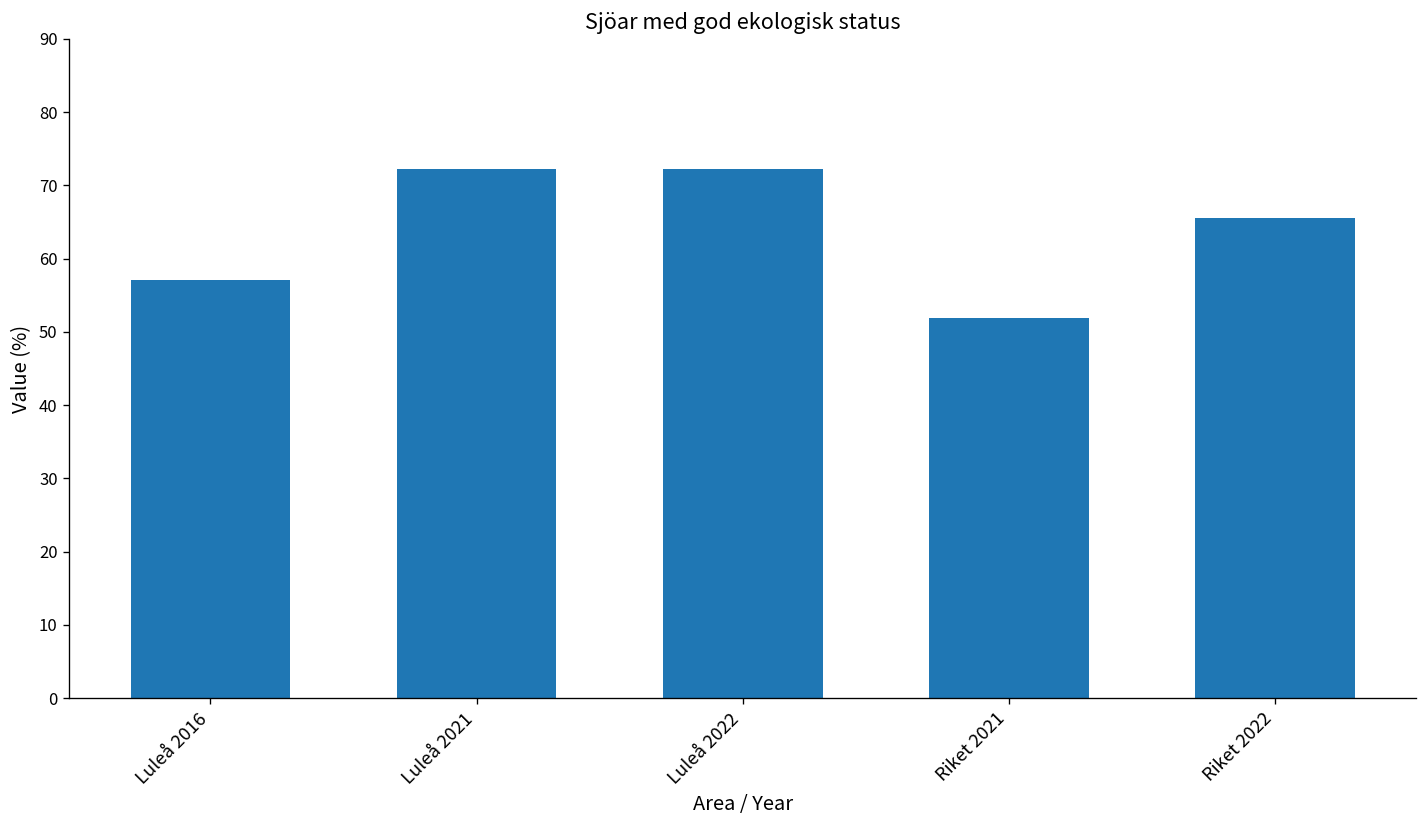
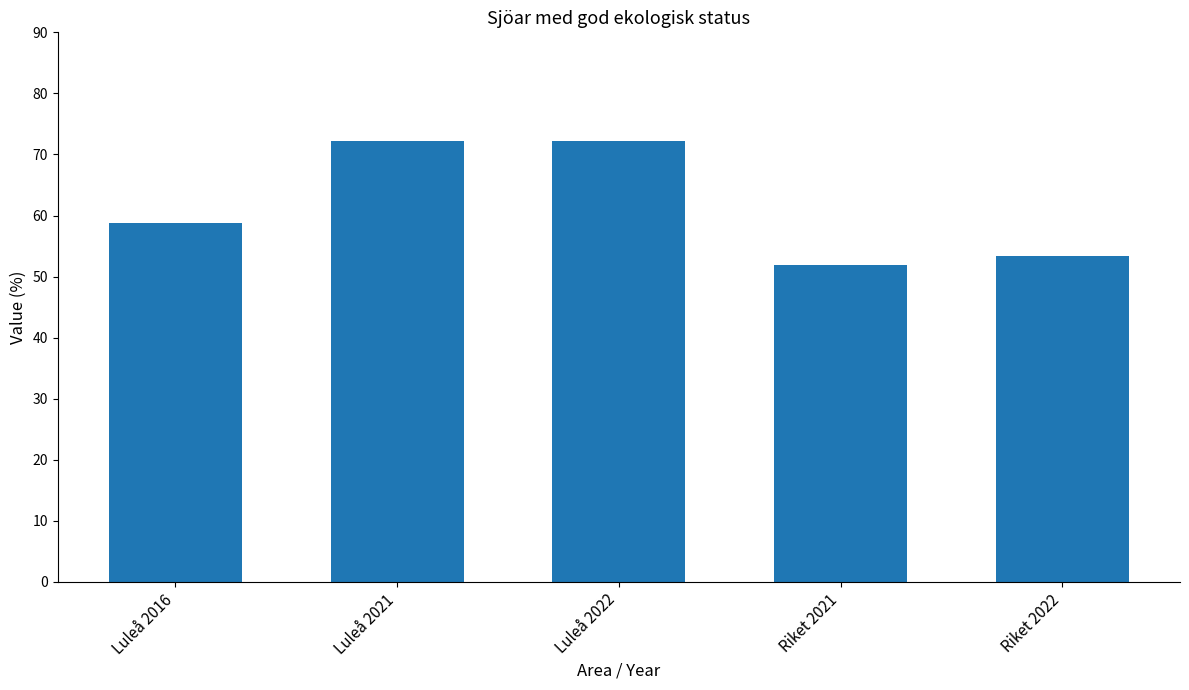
Luleå 2016: 57 -> 59
Riket 2022: 66 -> 53
